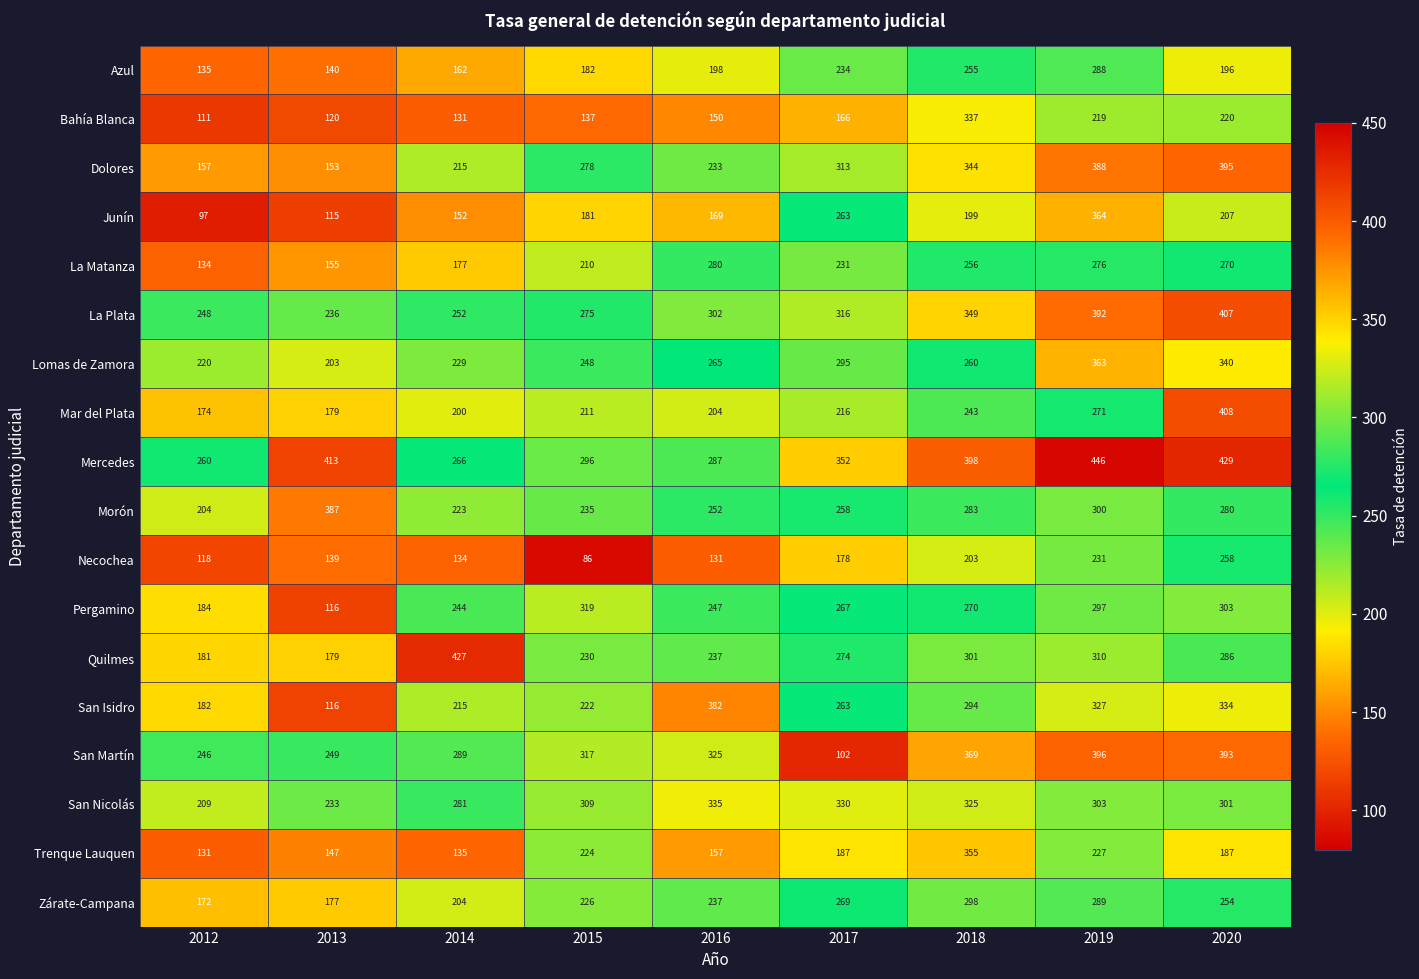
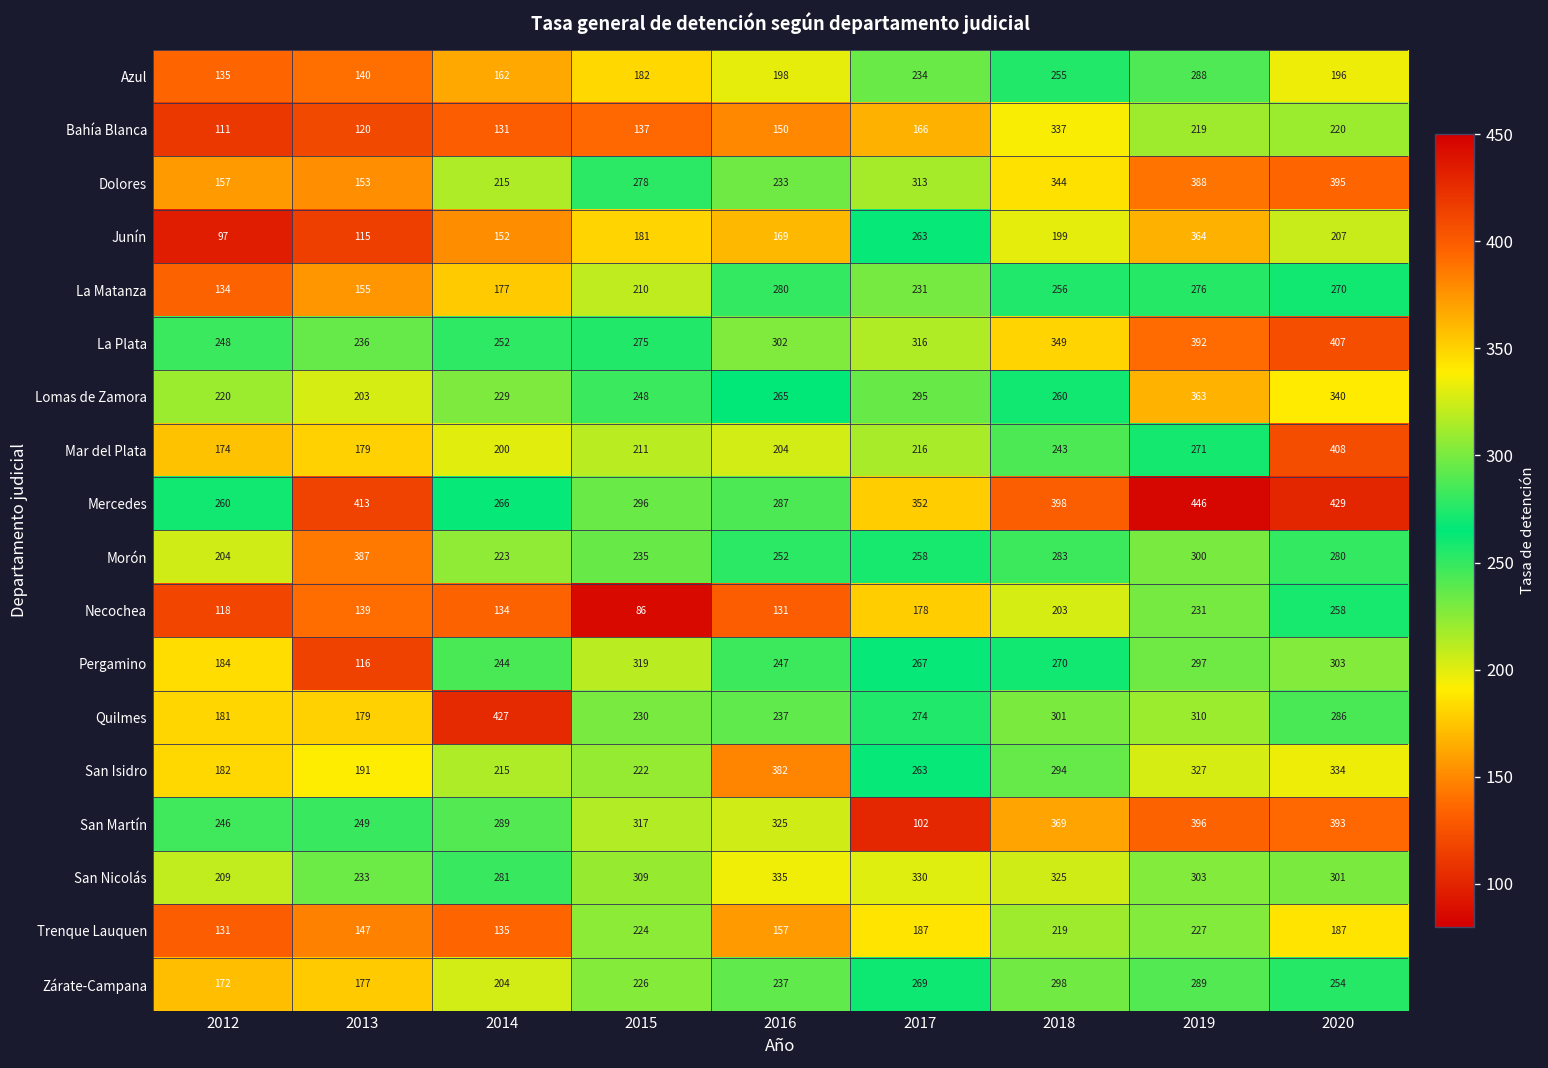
San Isidro, 2013: 116 -> 191
Trenque Lauquen, 2018: 355 -> 219
